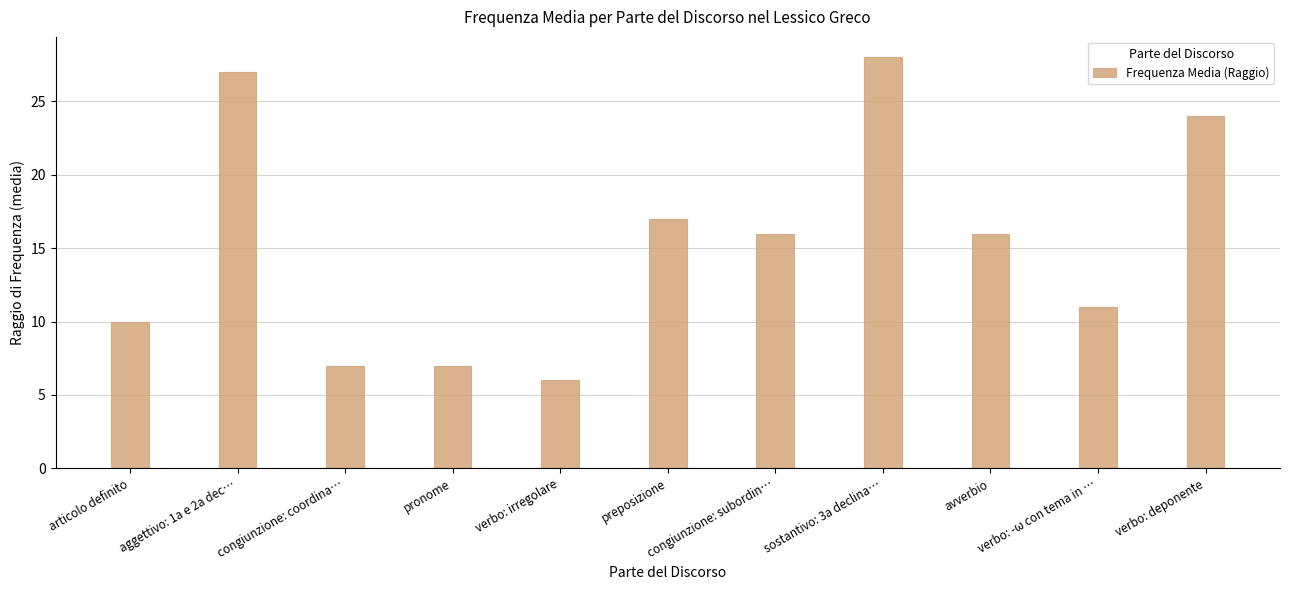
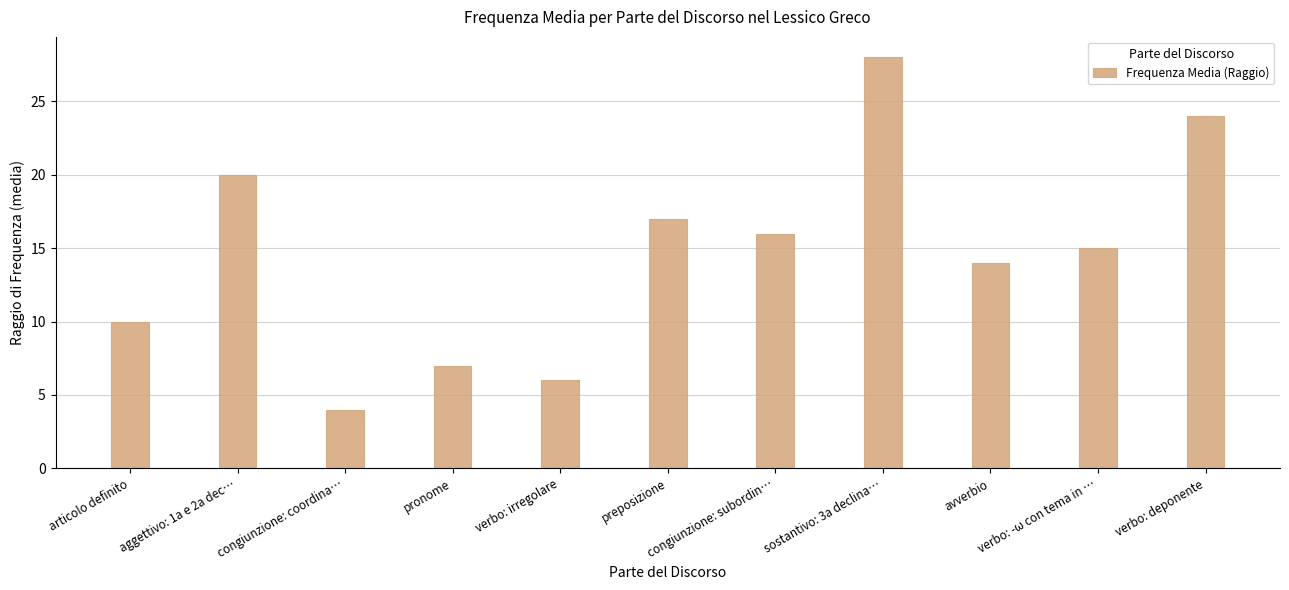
aggettivo: 1a e 2a dec…: 27 -> 20
congiunzione: coordina…: 7 -> 4
avverbio: 16 -> 14
verbo: -ω con tema in …: 11 -> 15
